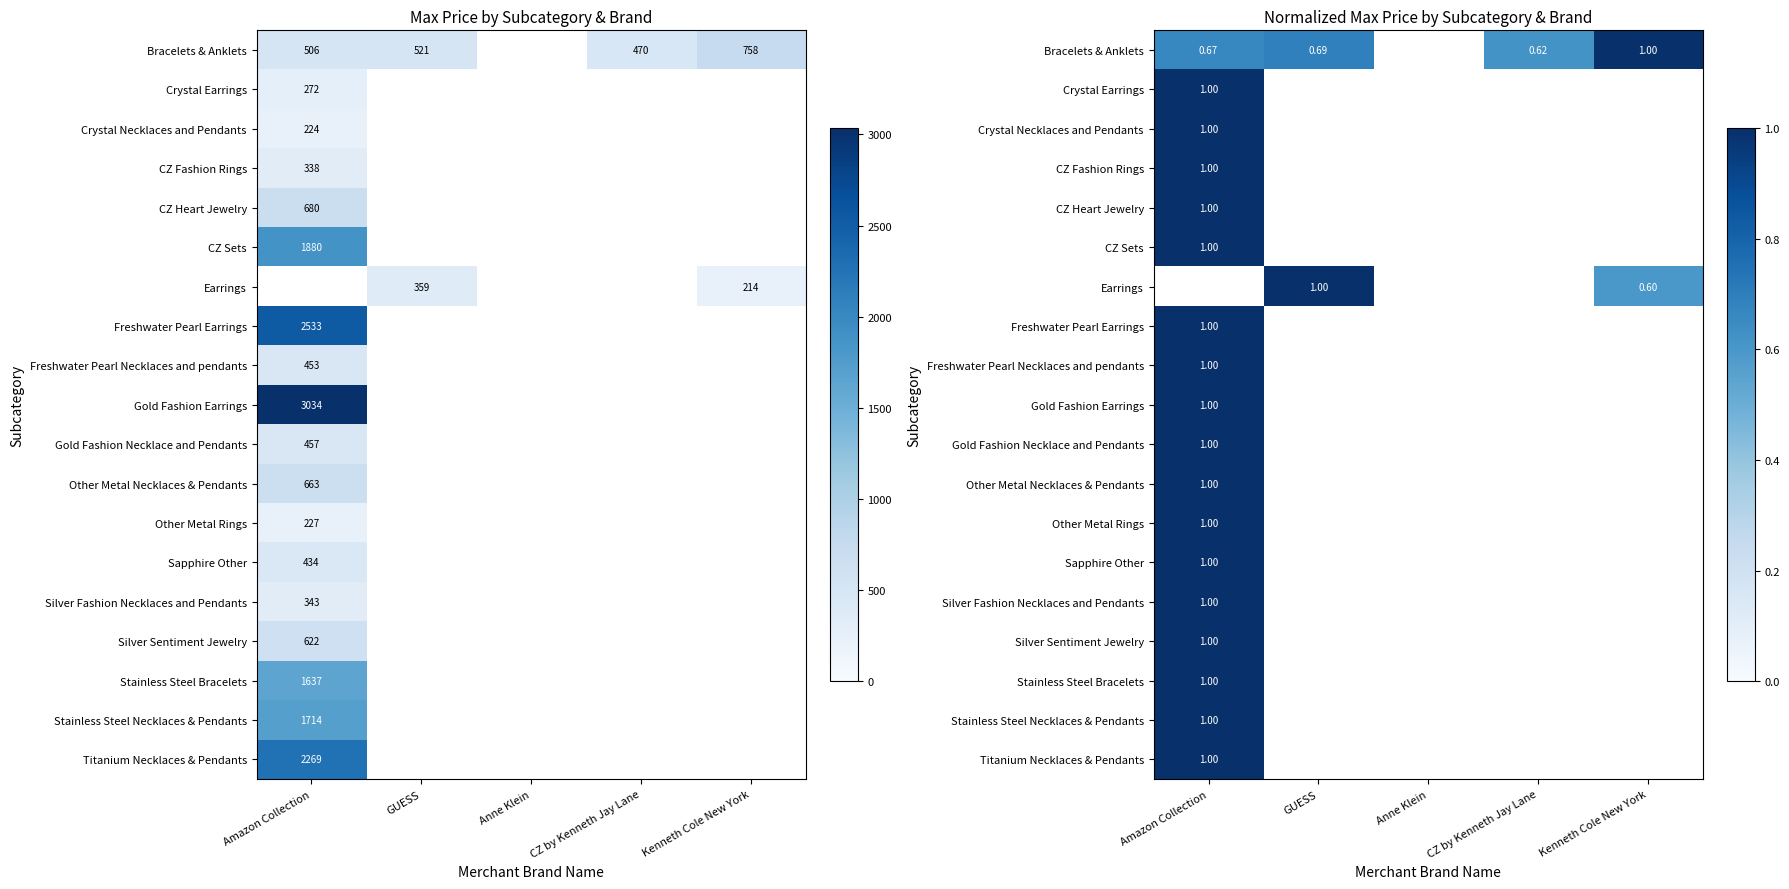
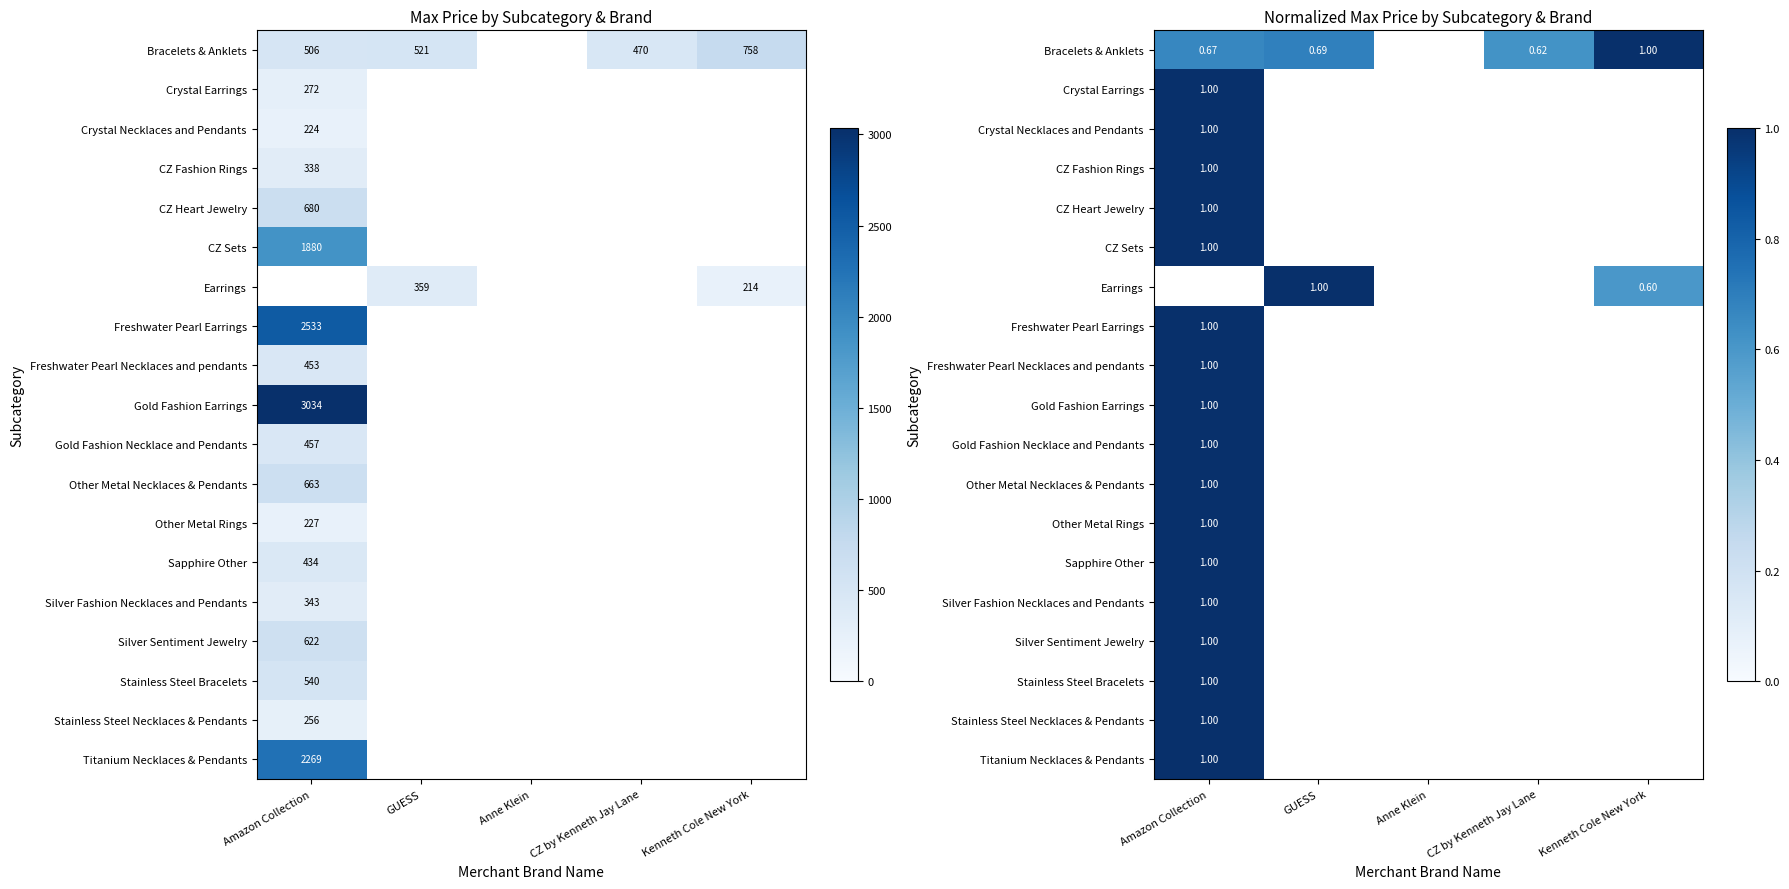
Max Price by Subcategory & Brand, Stainless Steel Bracelets, Amazon Collection: 1637 -> 540
Max Price by Subcategory & Brand, Stainless Steel Necklaces & Pendants, Amazon Collection: 1714 -> 256
